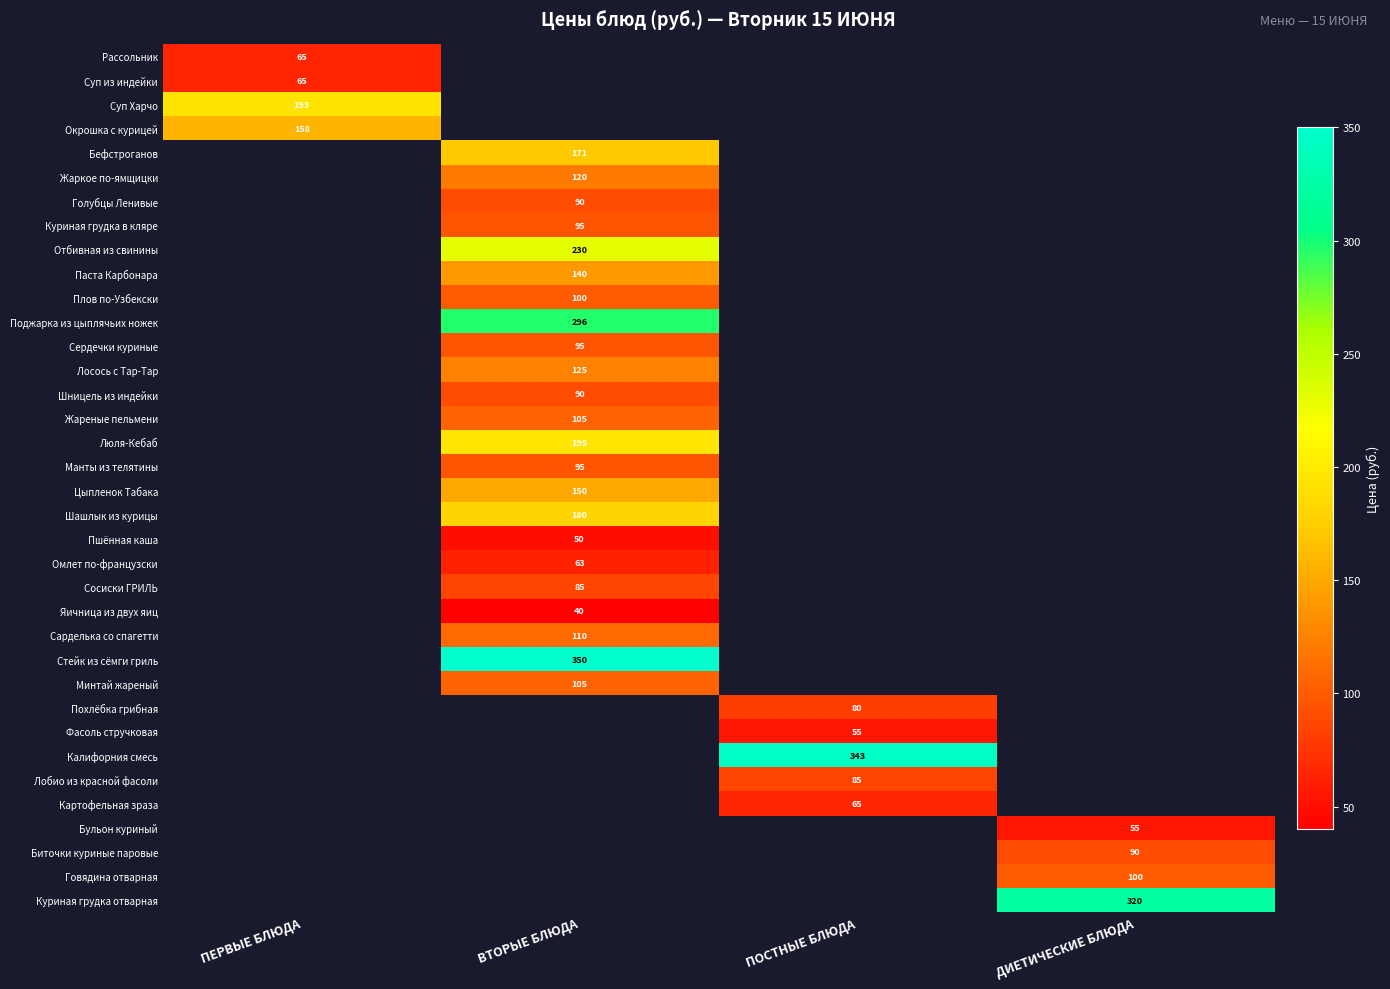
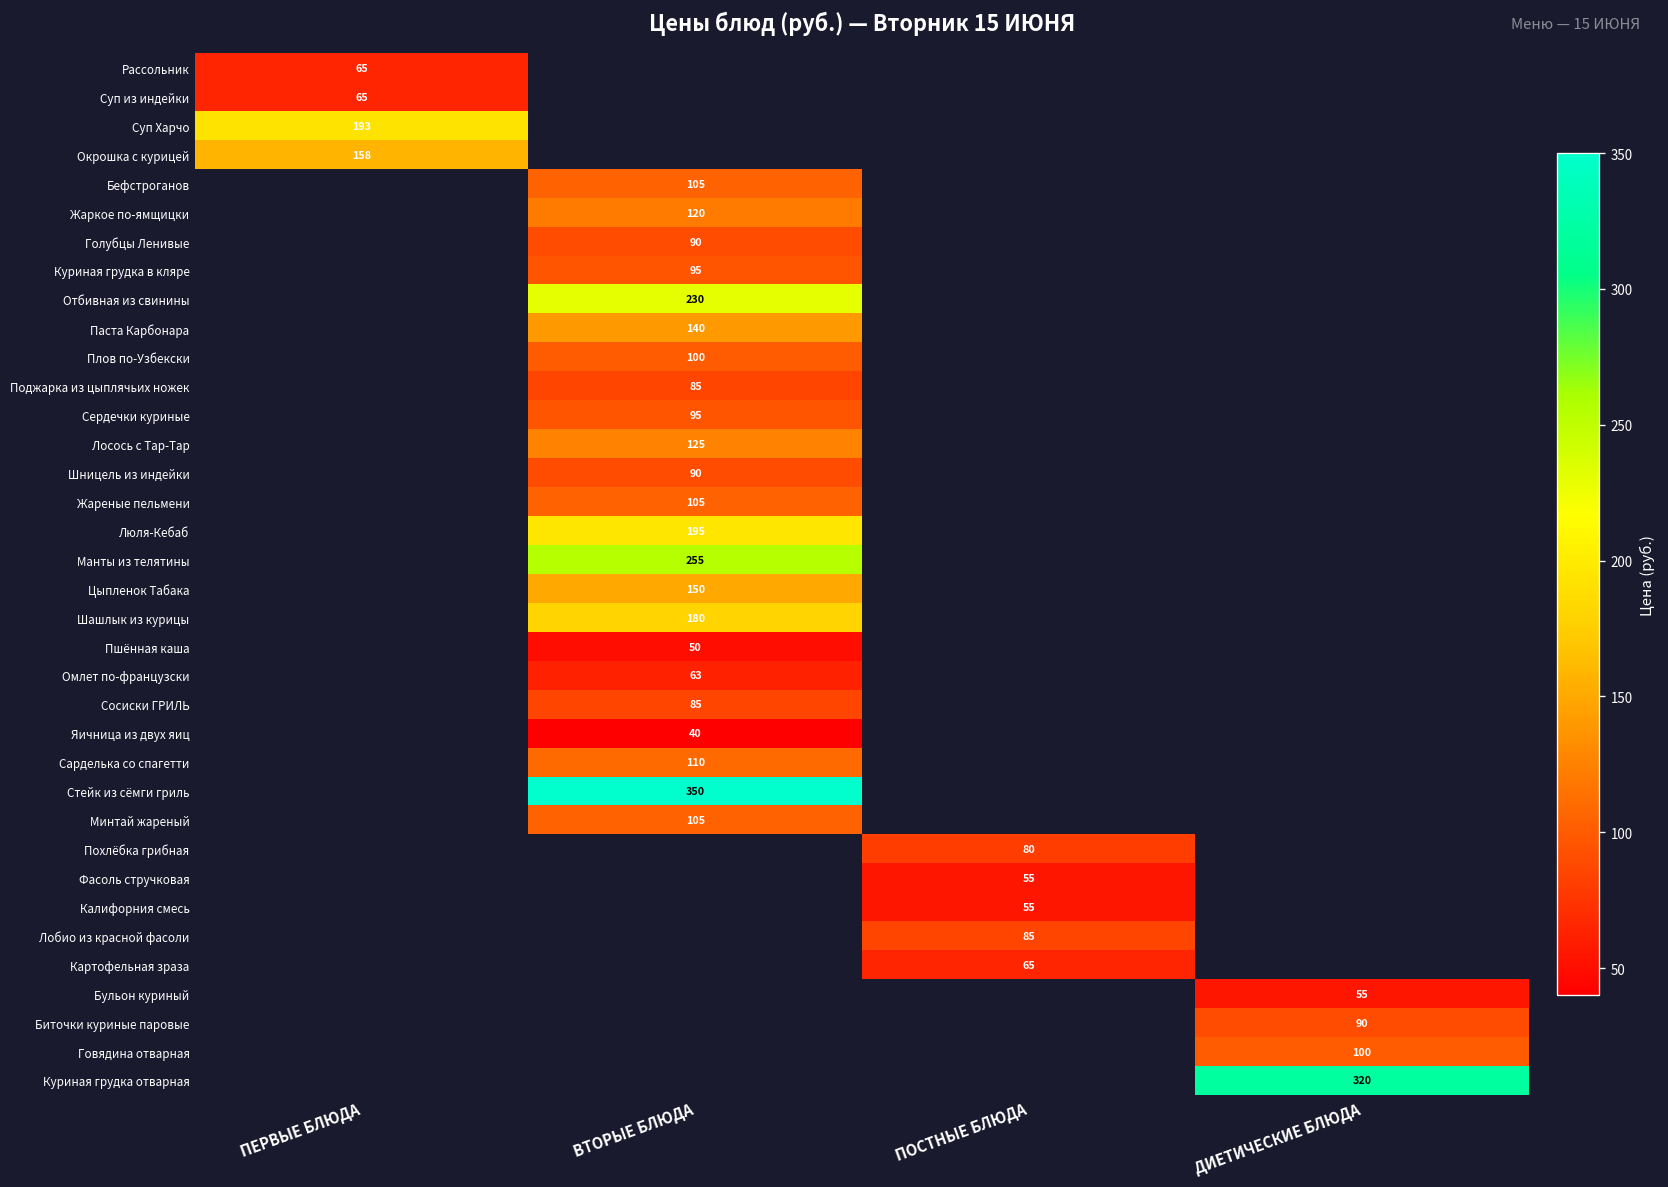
Бефстроганов, ВТОРЫЕ БЛЮДА: 171 -> 105
Поджарка из цыплячьих ножек, ВТОРЫЕ БЛЮДА: 296 -> 85
Манты из телятины, ВТОРЫЕ БЛЮДА: 95 -> 255
Калифорния смесь, ПОСТНЫЕ БЛЮДА: 343 -> 55
